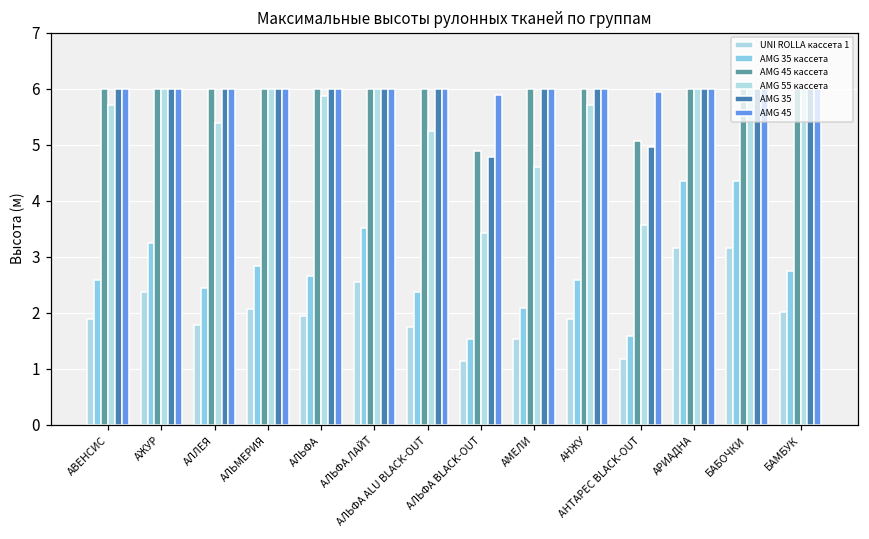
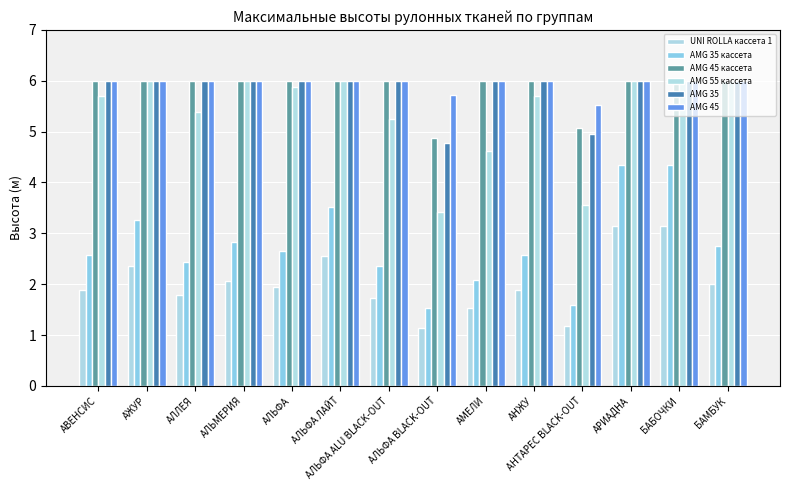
AMG 45, АЛЬФА BLACK-OUT: 5.9 -> 5.7
AMG 45, АНТАРЕС BLACK-OUT: 5.9 -> 5.5
